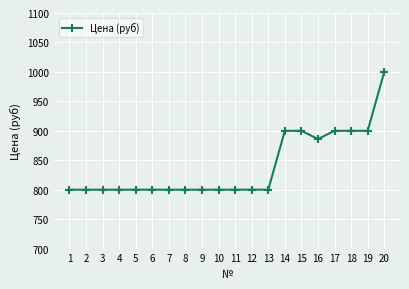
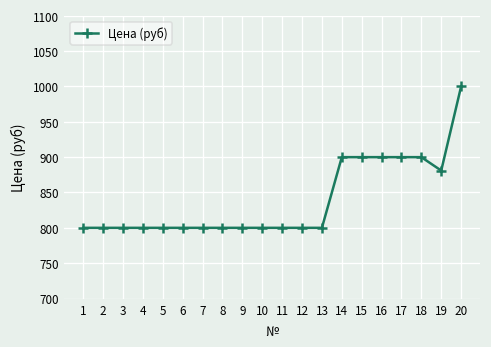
16: 890 -> 900
19: 900 -> 880
